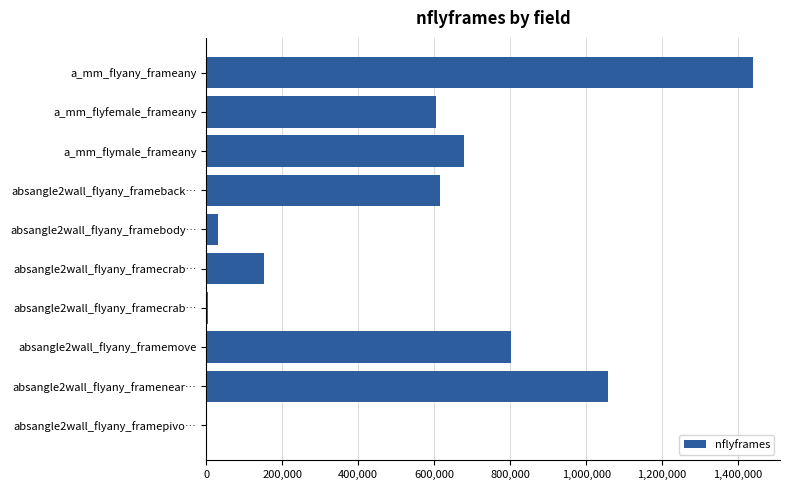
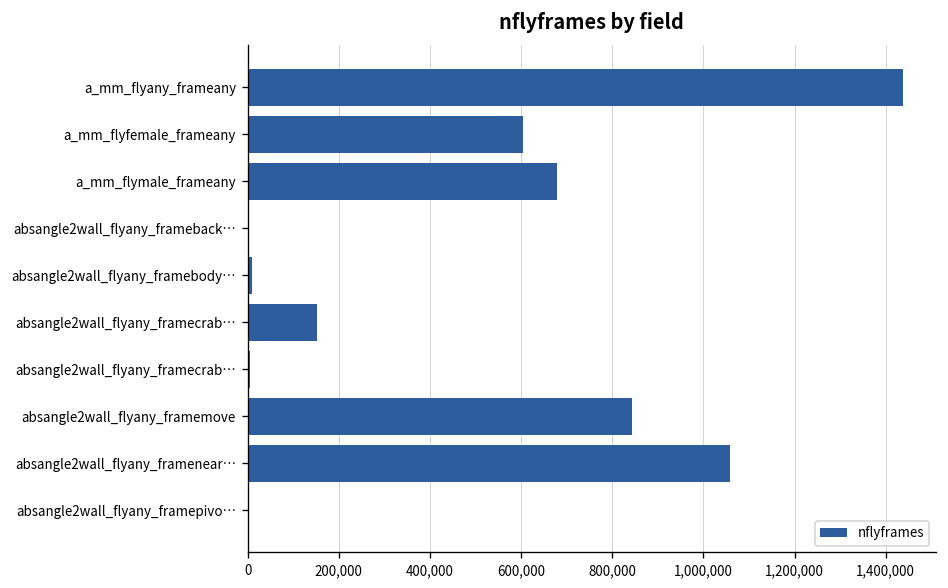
absangle2wall_flyany_frameback…: 610,000 -> 0
absangle2wall_flyany_framebody…: 30,000 -> 10,000
absangle2wall_flyany_framemove: 800,000 -> 840,000
